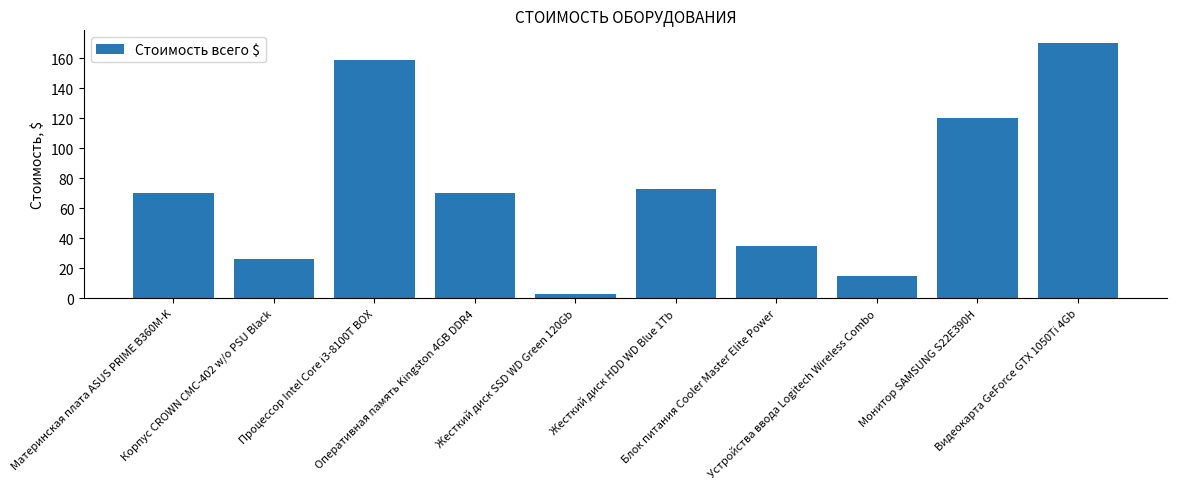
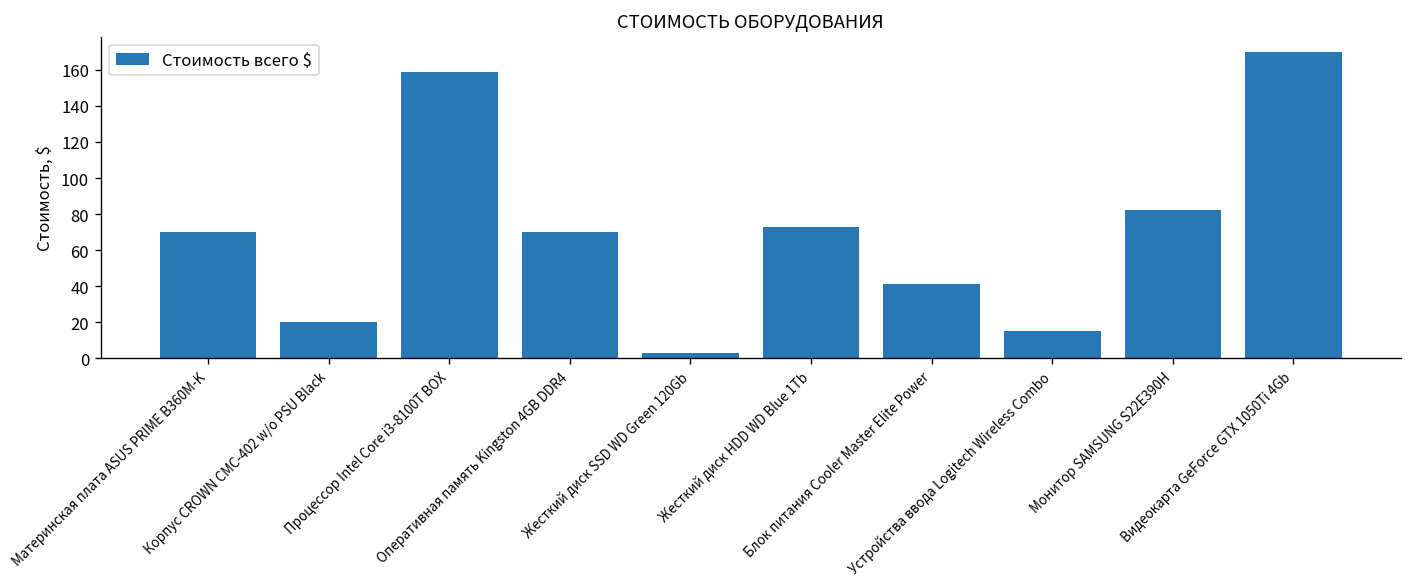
Корпус CROWN CMC-402 w/o PSU Black: 26 -> 20
Блок питания Cooler Master Elite Power: 35 -> 41
Монитор SAMSUNG S22E390H: 120 -> 82
